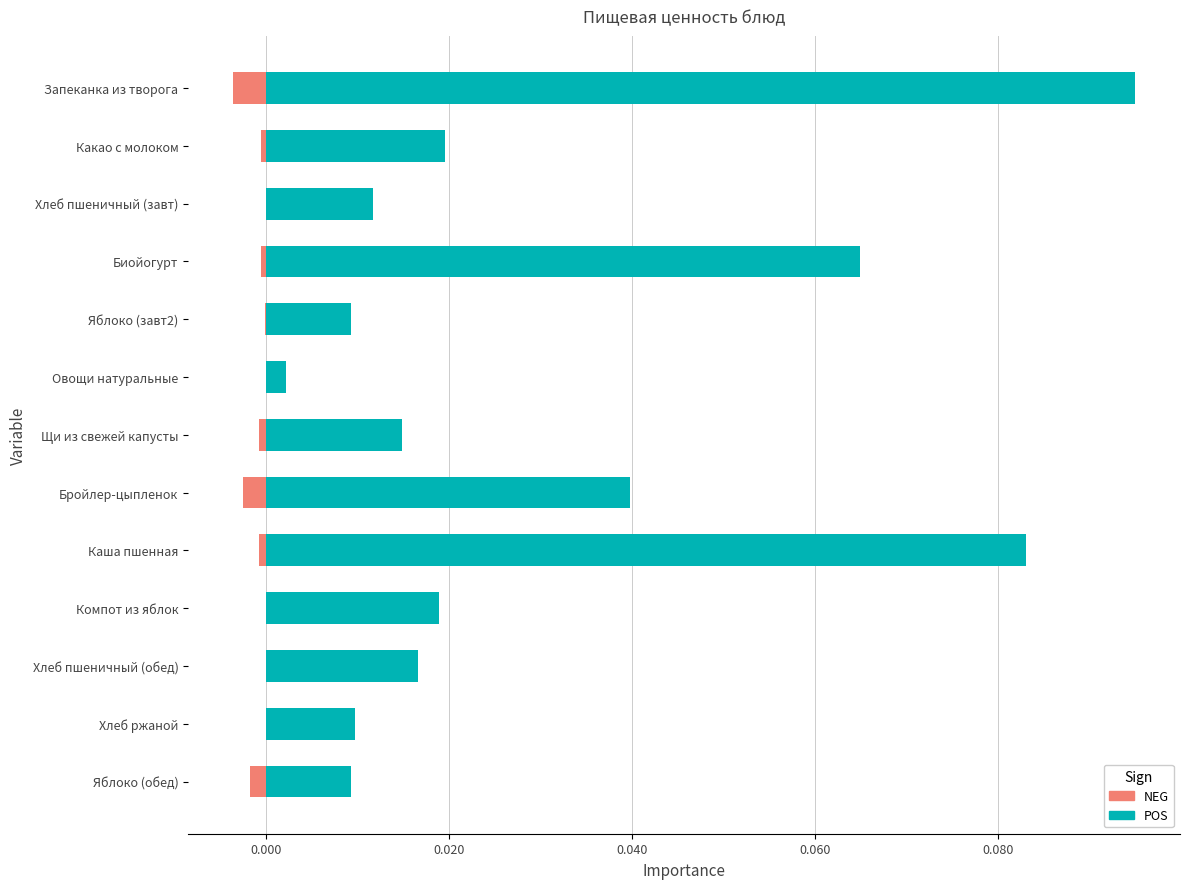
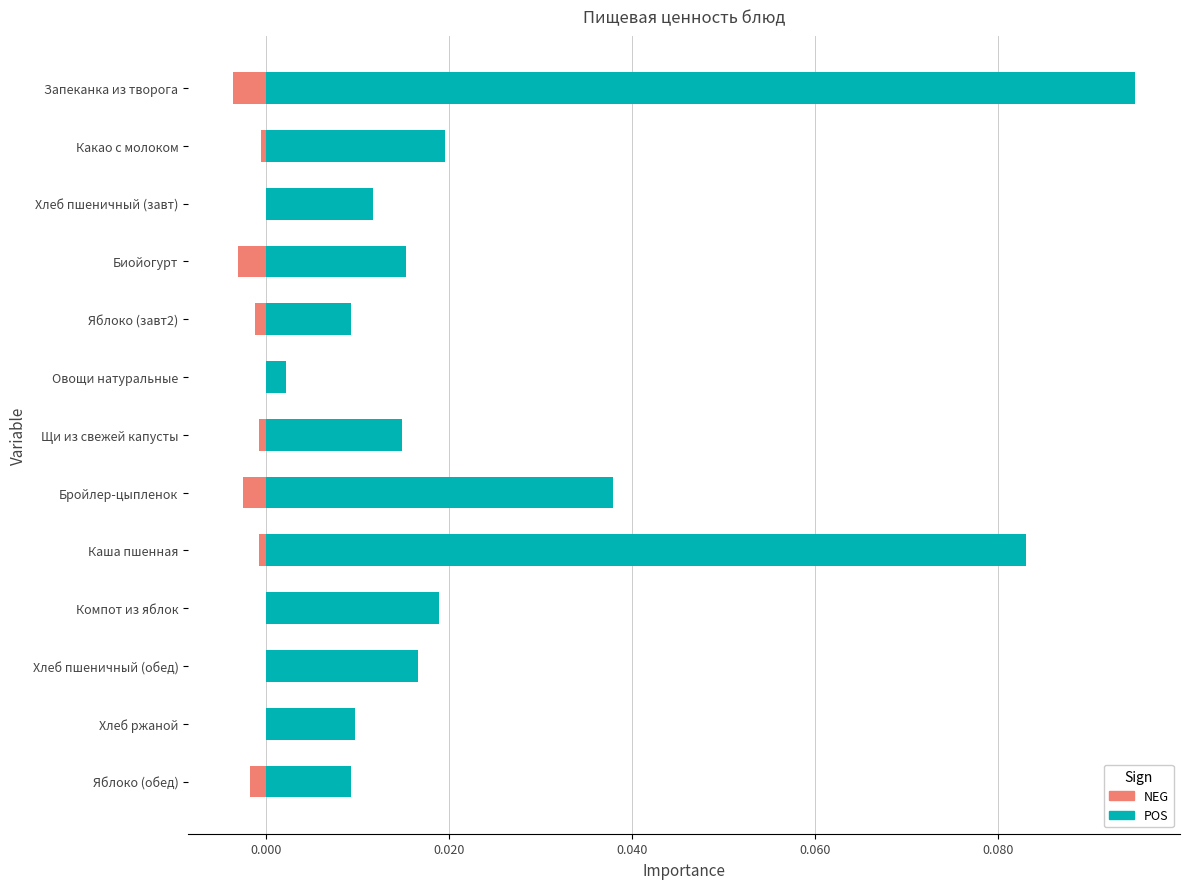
POS, Биойогурт: 0.065 -> 0.015
NEG, Биойогурт: -0.001 -> -0.003
NEG, Яблоко (завт2): 0.000 -> -0.001
POS, Бройлер-цыпленок: 0.040 -> 0.038
